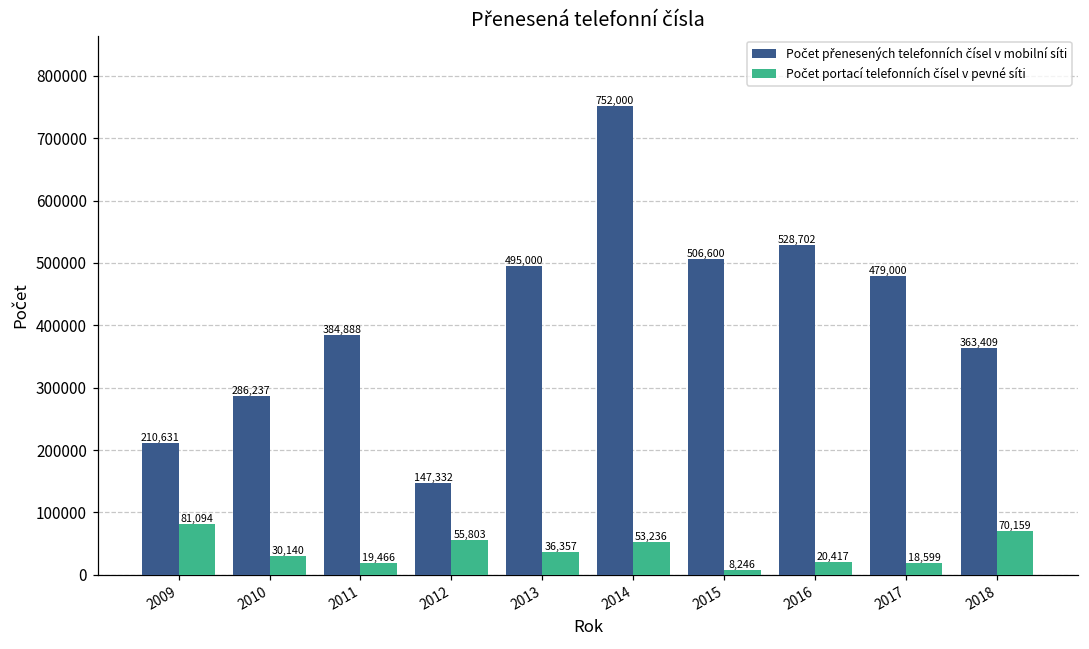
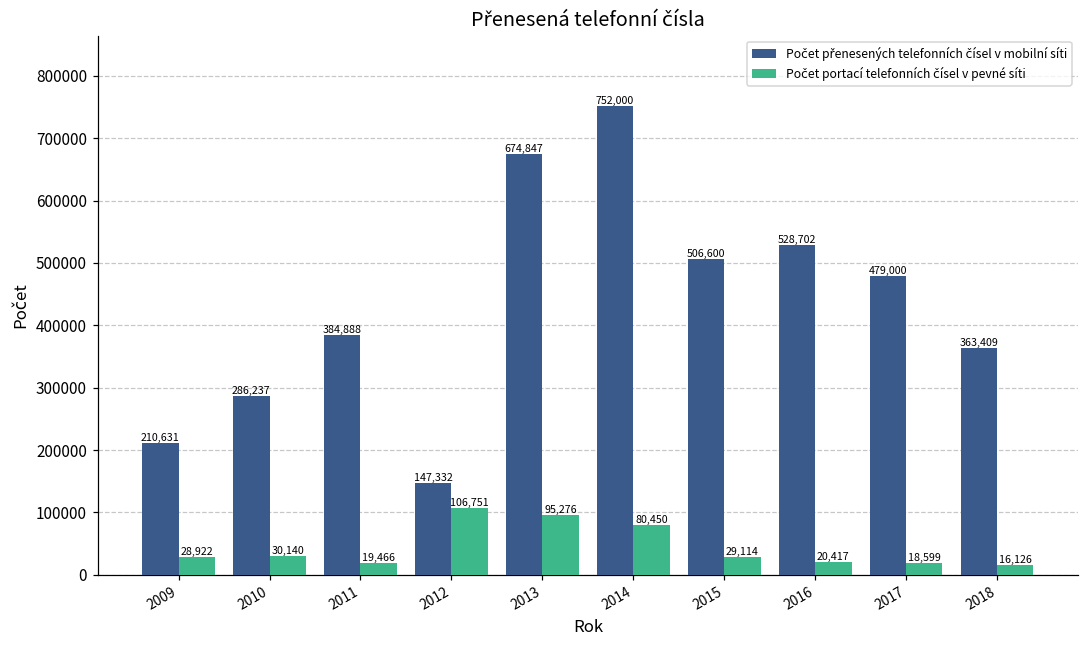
Počet portací telefonních čísel v pevné síti, 2009: 81,094 -> 28,922
Počet portací telefonních čísel v pevné síti, 2012: 55,803 -> 106,751
Počet přenesených telefonních čísel v mobilní síti, 2013: 495,000 -> 674,847
Počet portací telefonních čísel v pevné síti, 2013: 36,357 -> 95,276
Počet portací telefonních čísel v pevné síti, 2014: 53,236 -> 80,450
Počet portací telefonních čísel v pevné síti, 2015: 8,246 -> 29,114
Počet portací telefonních čísel v pevné síti, 2018: 70,159 -> 16,126
